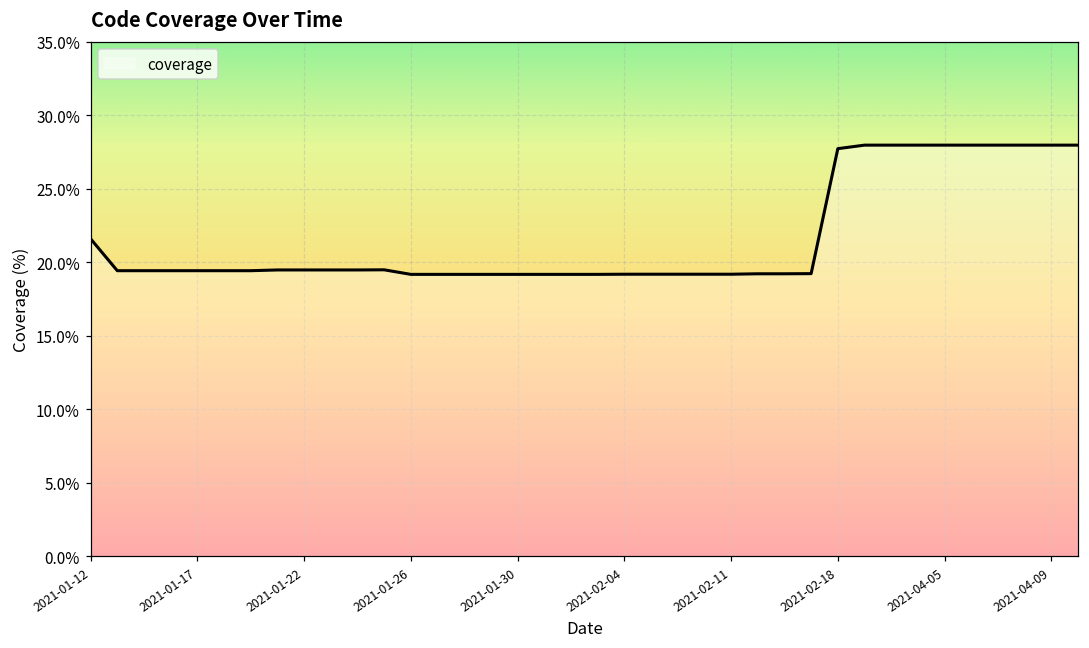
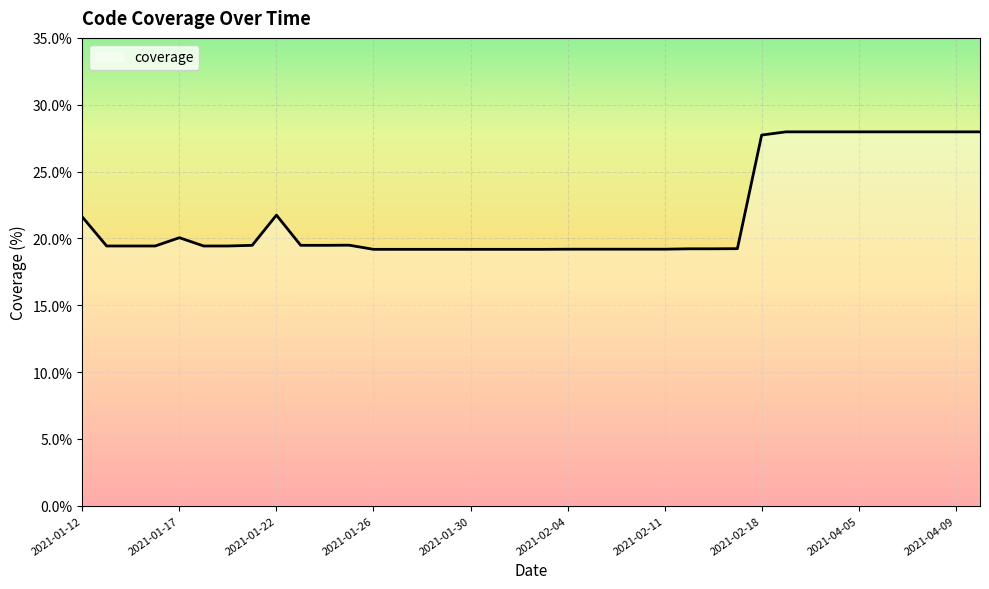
2021-01-17: 19.4% -> 20.1%
2021-01-22: 19.5% -> 21.7%
